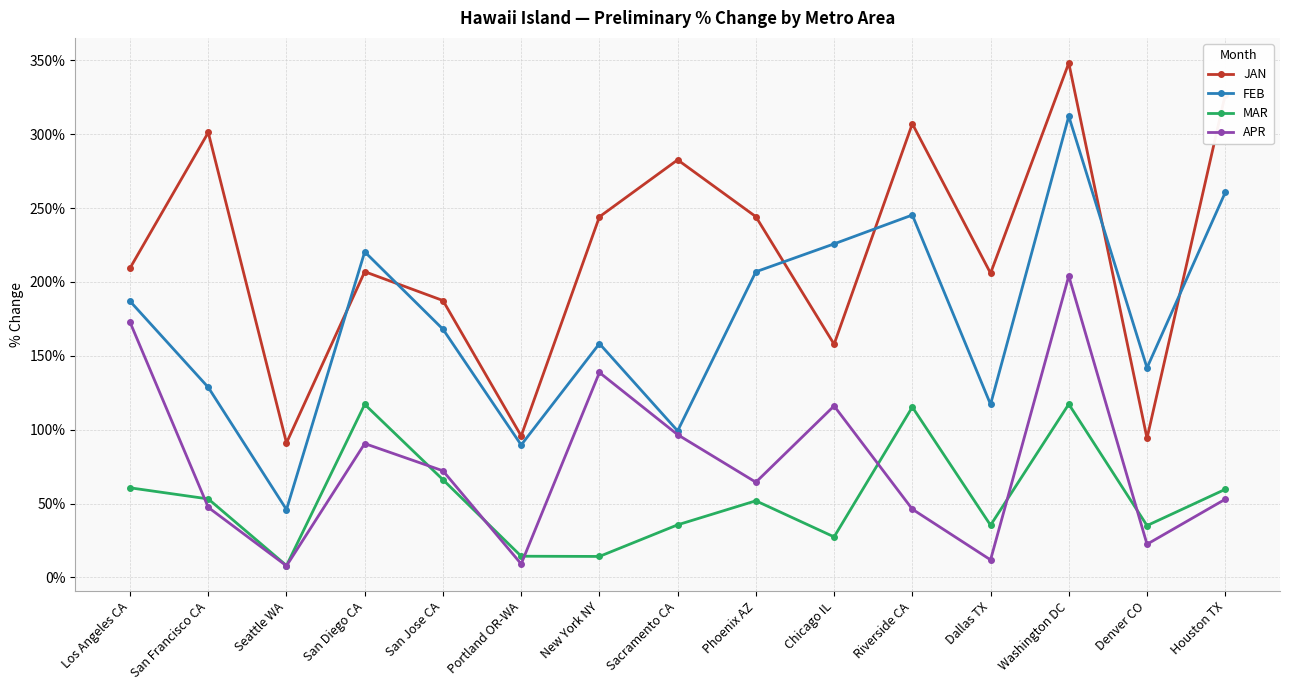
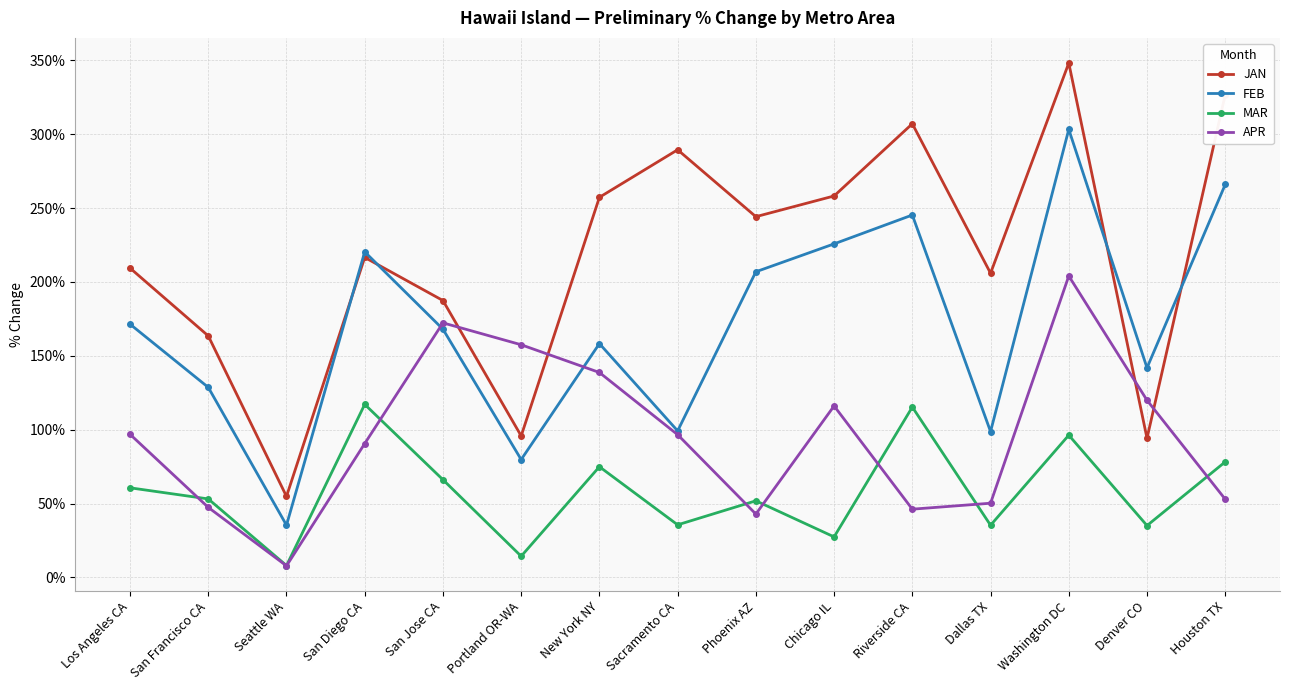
FEB, Los Angeles CA: 187% -> 171%
APR, Los Angeles CA: 173% -> 97%
JAN, San Francisco CA: 301% -> 163%
JAN, Seattle WA: 91% -> 55%
FEB, Seattle WA: 46% -> 35%
JAN, San Diego CA: 207% -> 217%
APR, San Jose CA: 72% -> 172%
FEB, Portland OR-WA: 90% -> 80%
APR, Portland OR-WA: 9% -> 157%
JAN, New York NY: 244% -> 257%
MAR, New York NY: 14% -> 75%
JAN, Sacramento CA: 283% -> 289%
APR, Phoenix AZ: 64% -> 43%
JAN, Chicago IL: 158% -> 258%
FEB, Dallas TX: 117% -> 99%
APR, Dallas TX: 12% -> 50%
FEB, Washington DC: 312% -> 303%
MAR, Washington DC: 117% -> 96%
APR, Denver CO: 22% -> 120%
FEB, Houston TX: 261% -> 266%
MAR, Houston TX: 60% -> 78%
